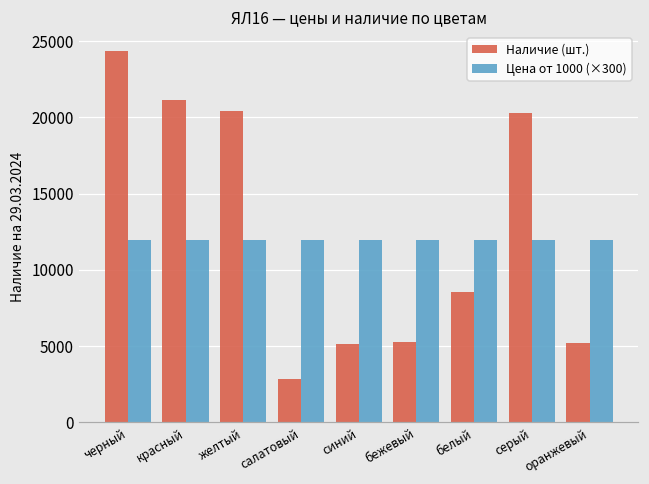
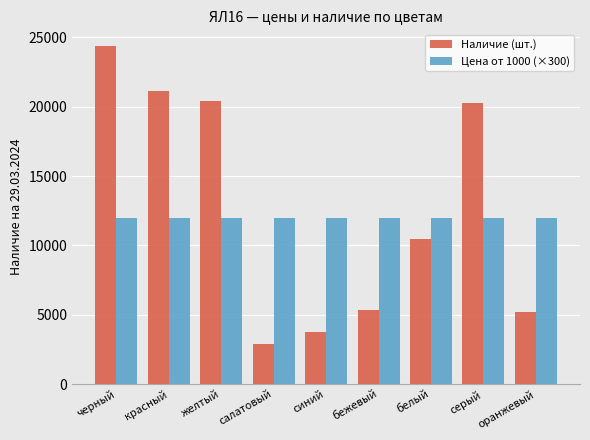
Наличие (шт.), синий: 5100 -> 3700
Наличие (шт.), белый: 8600 -> 10500
